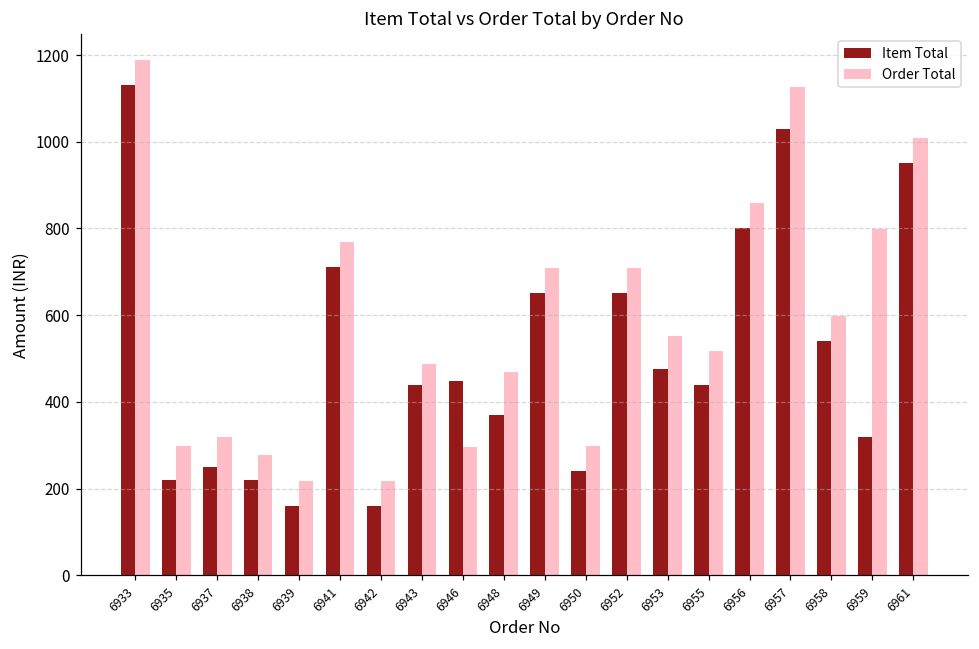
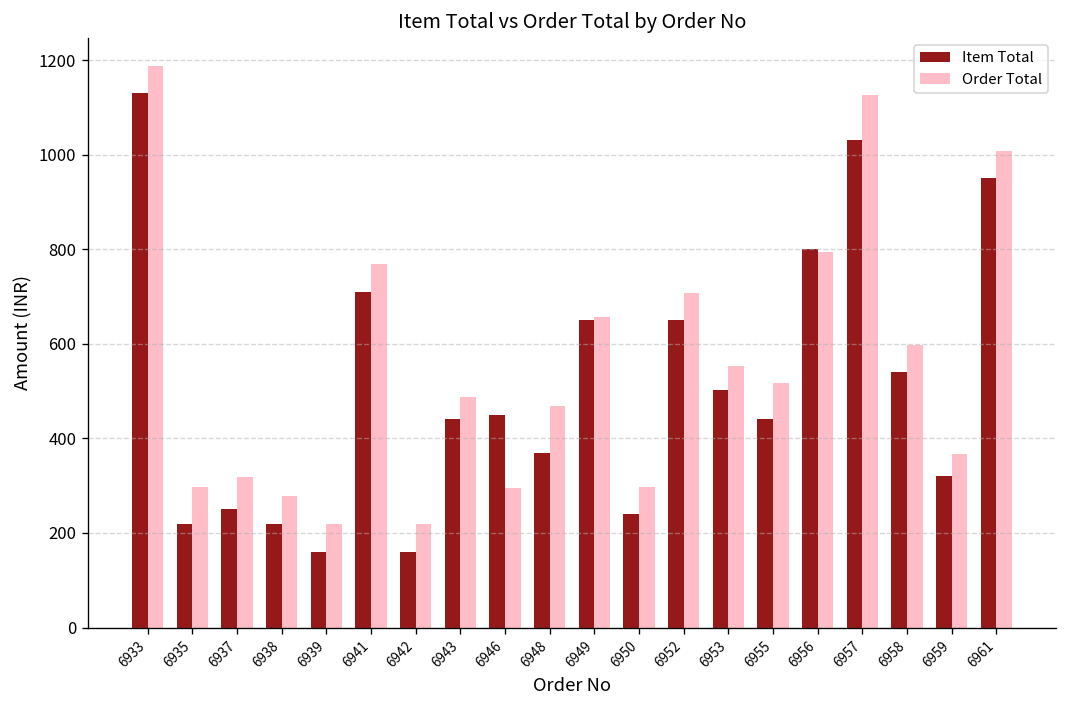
Order Total, 6949: 710 -> 660
Item Total, 6953: 480 -> 500
Order Total, 6956: 860 -> 800
Order Total, 6959: 800 -> 370
